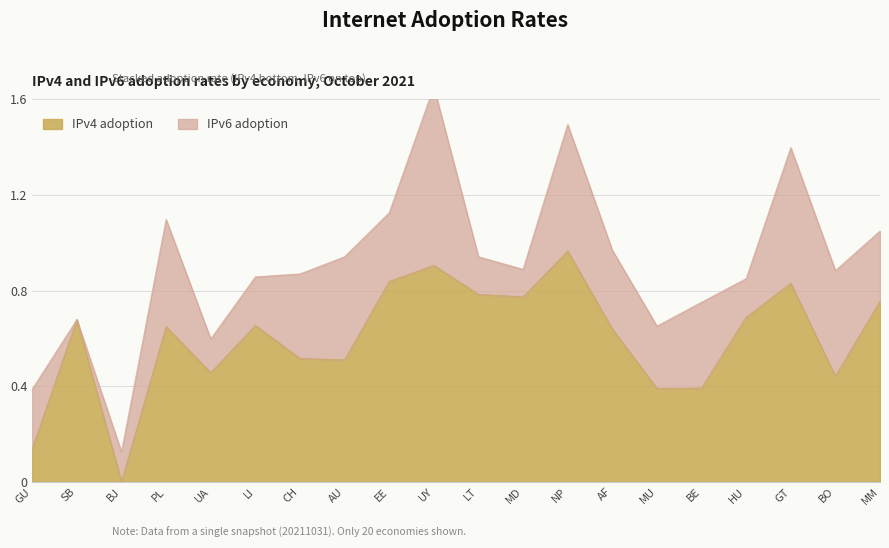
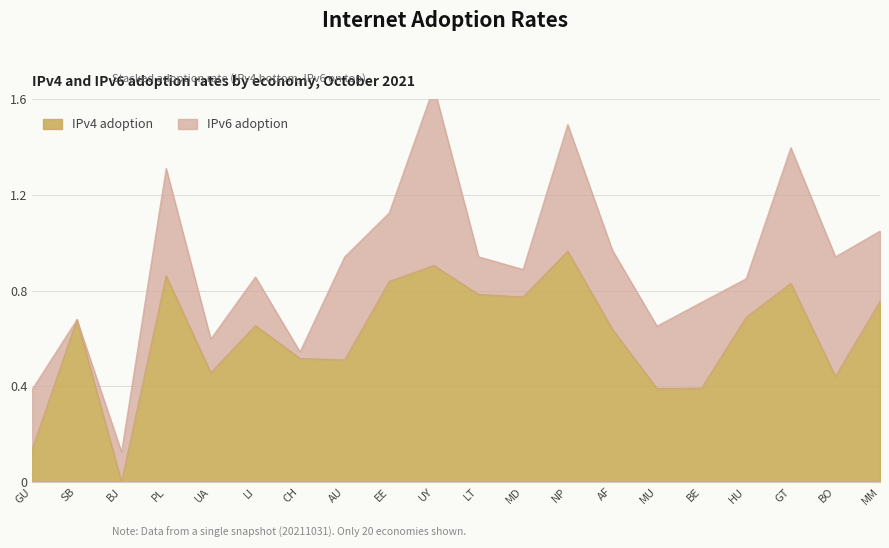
IPv4 adoption, PL: 0.65 -> 0.86
IPv6 adoption, CH: 0.35 -> 0.03
IPv6 adoption, BO: 0.44 -> 0.50
